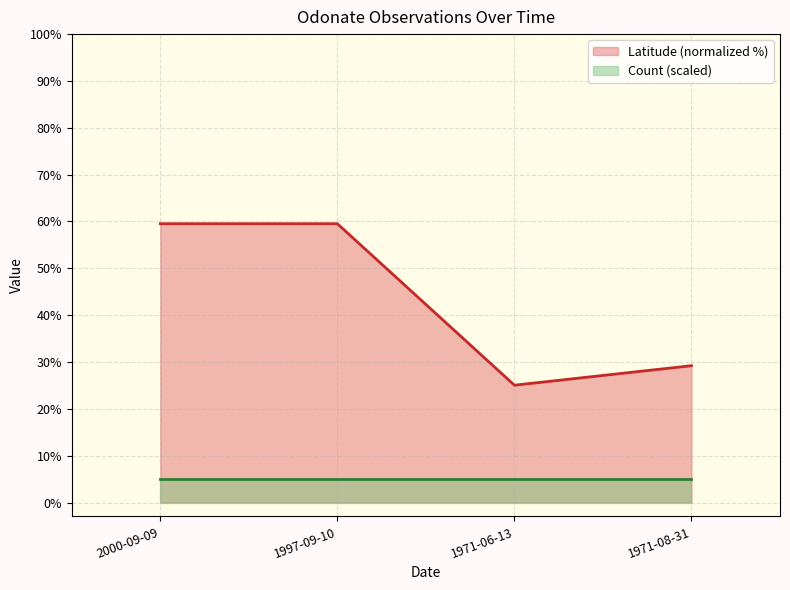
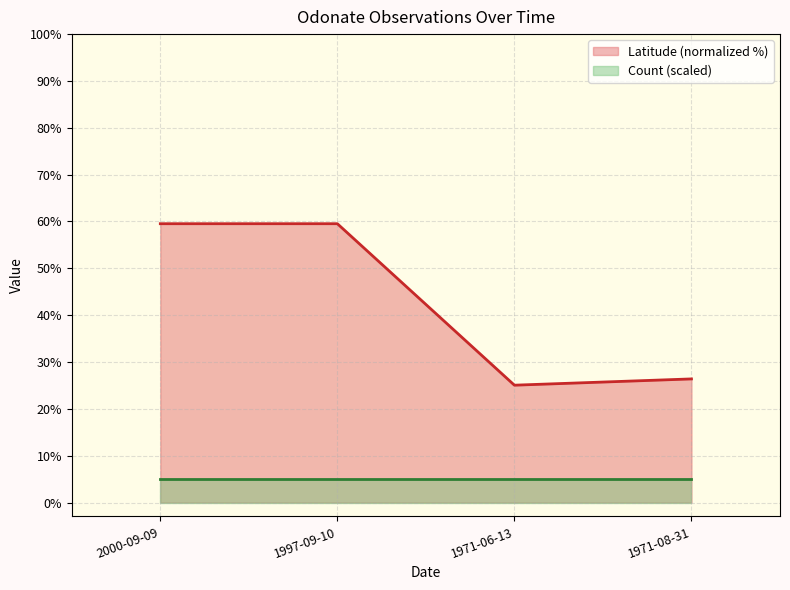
Latitude (normalized %), 1971-08-31: 29% -> 26%
